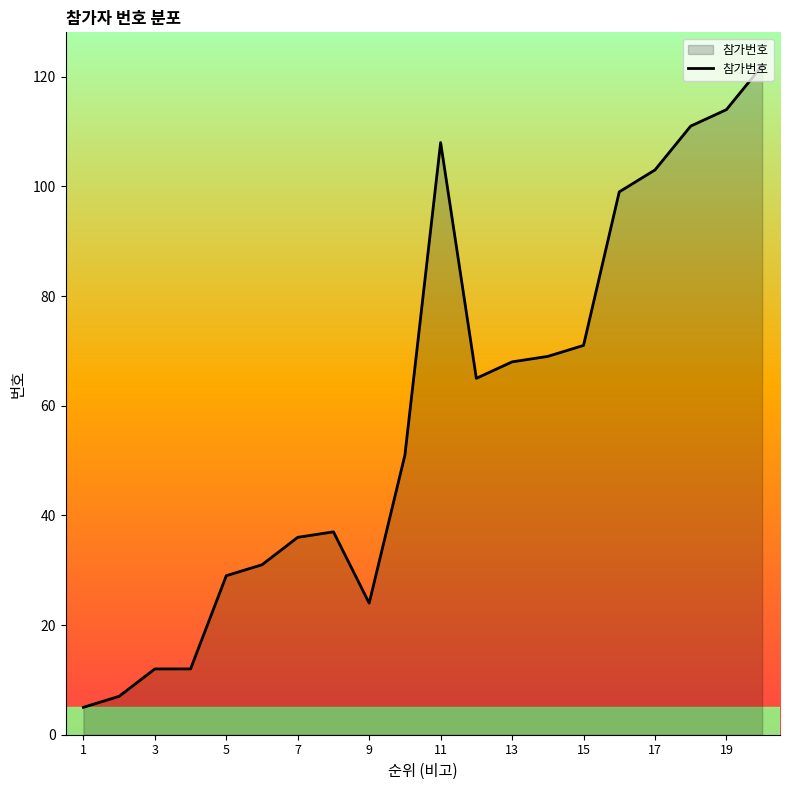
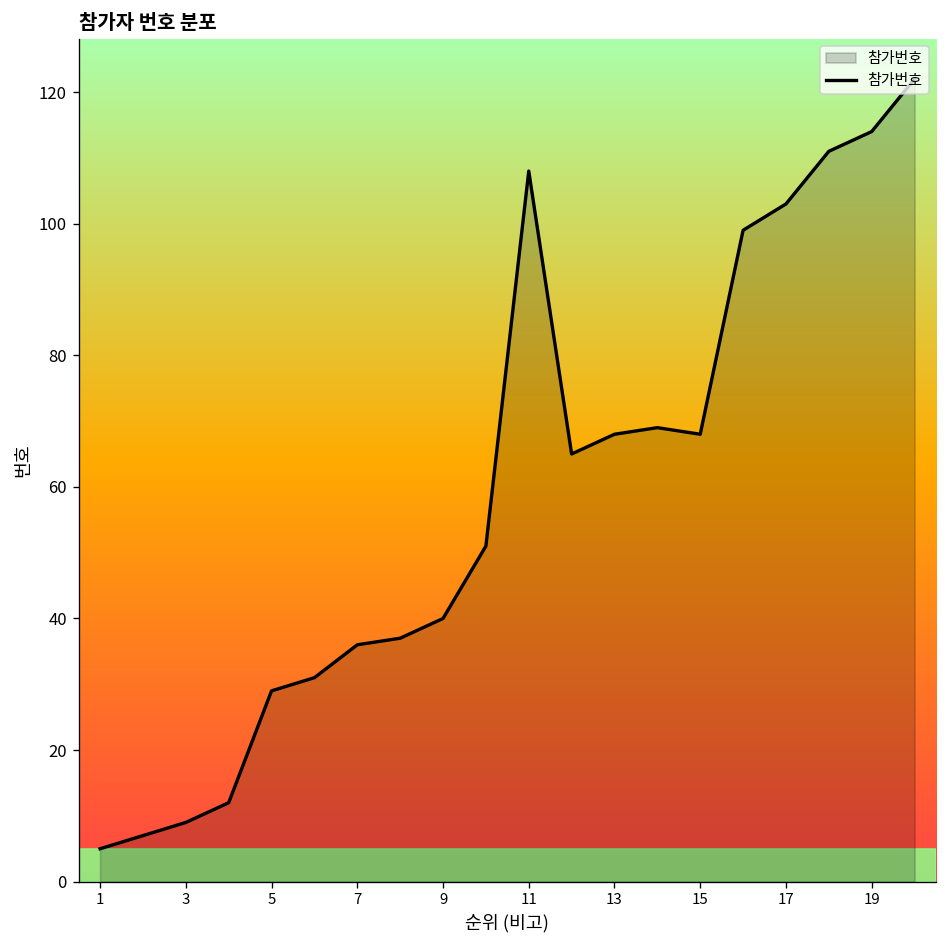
3: 12 -> 9
9: 24 -> 40
15: 71 -> 68
